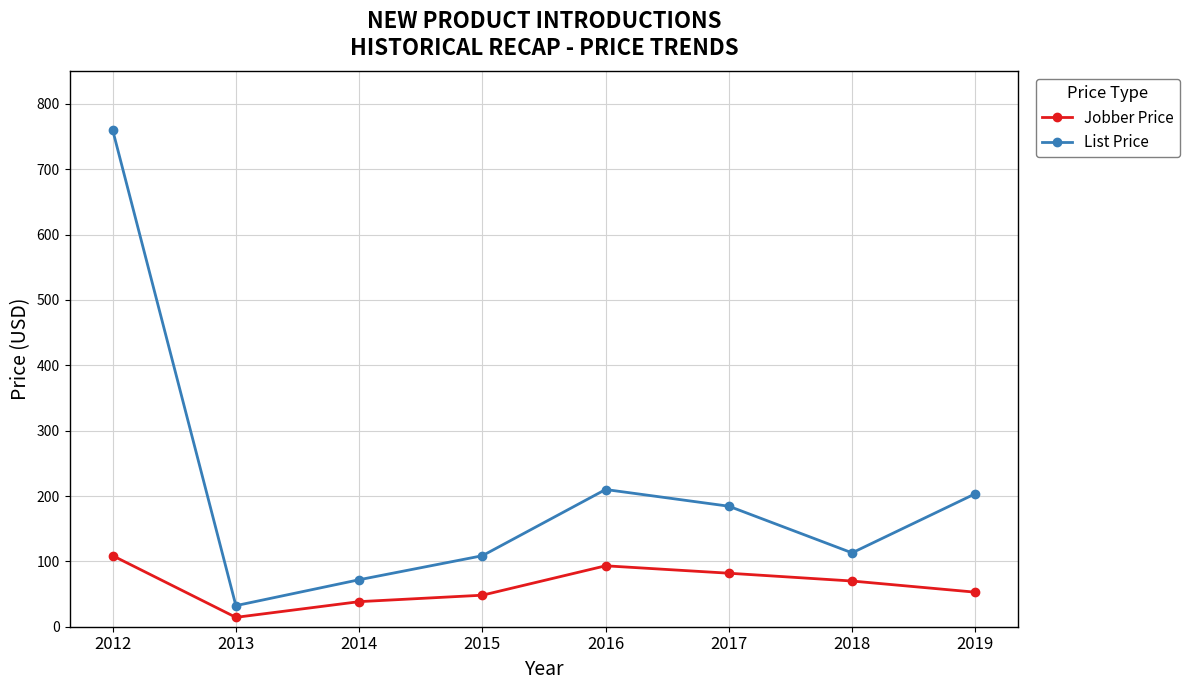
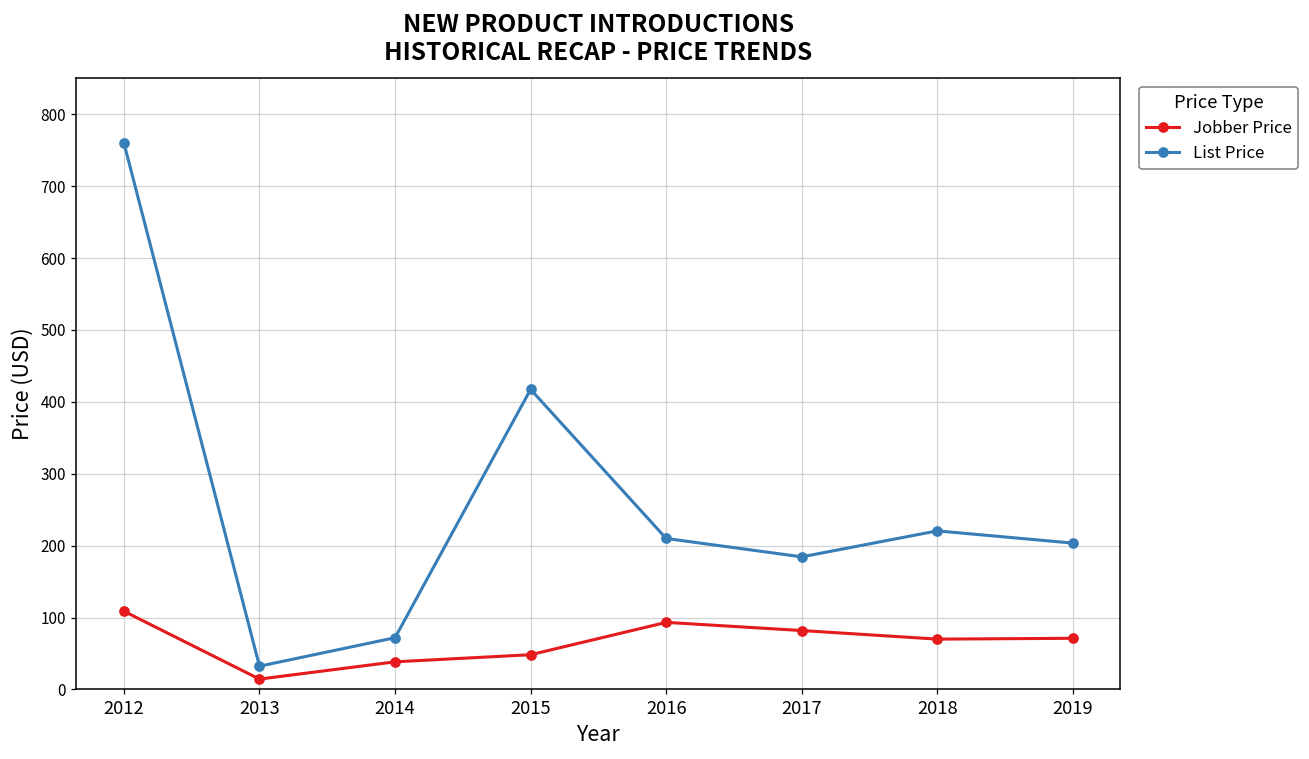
List Price, 2015: 110 -> 420
List Price, 2018: 110 -> 220
Jobber Price, 2019: 50 -> 70
